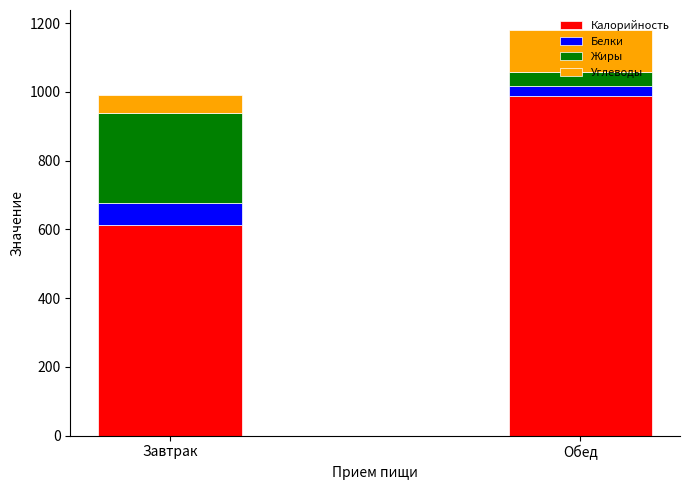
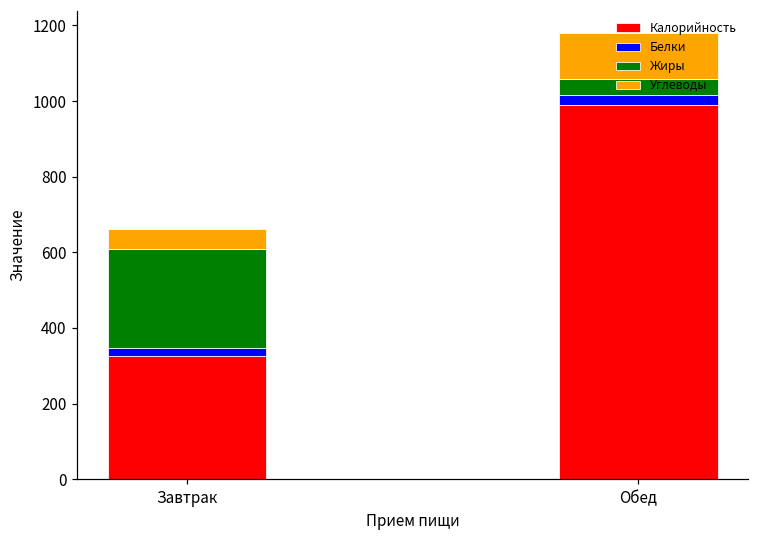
Калорийность, Завтрак: 610 -> 330
Белки, Завтрак: 60 -> 20
